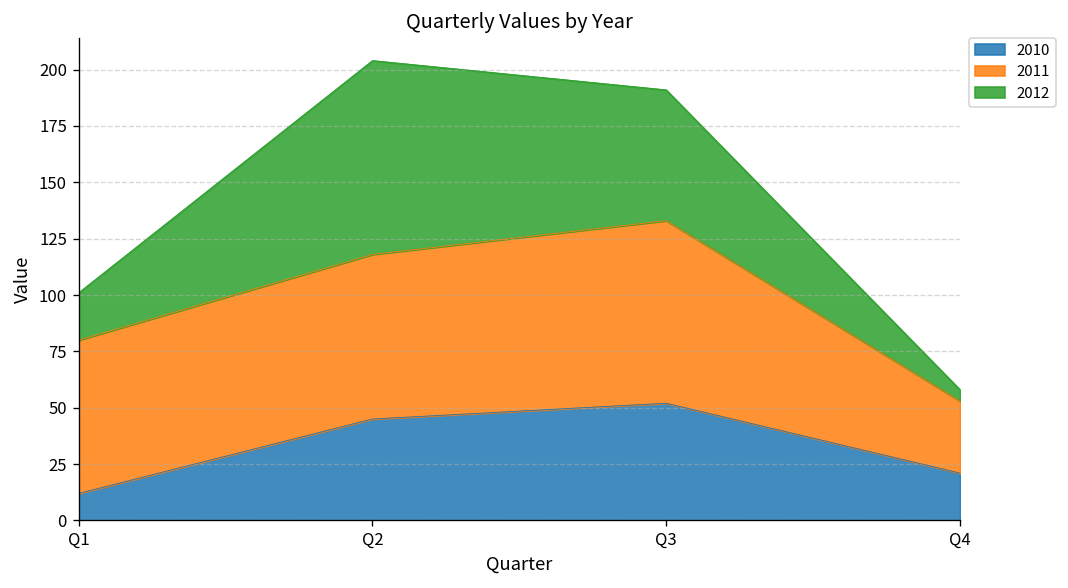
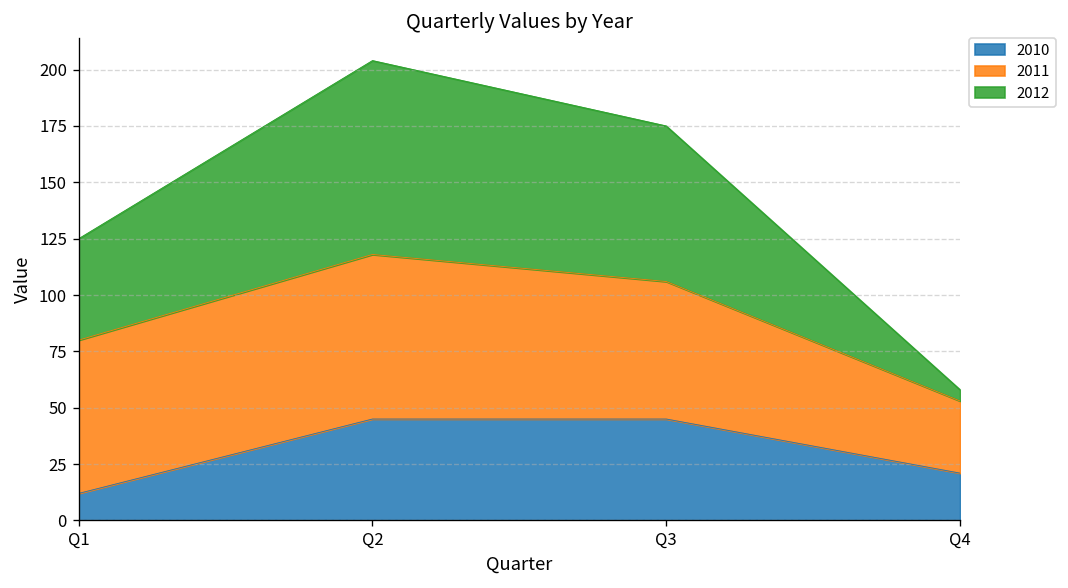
2012, Q1: 21 -> 45
2010, Q3: 52 -> 45
2011, Q3: 81 -> 61
2012, Q3: 58 -> 69
